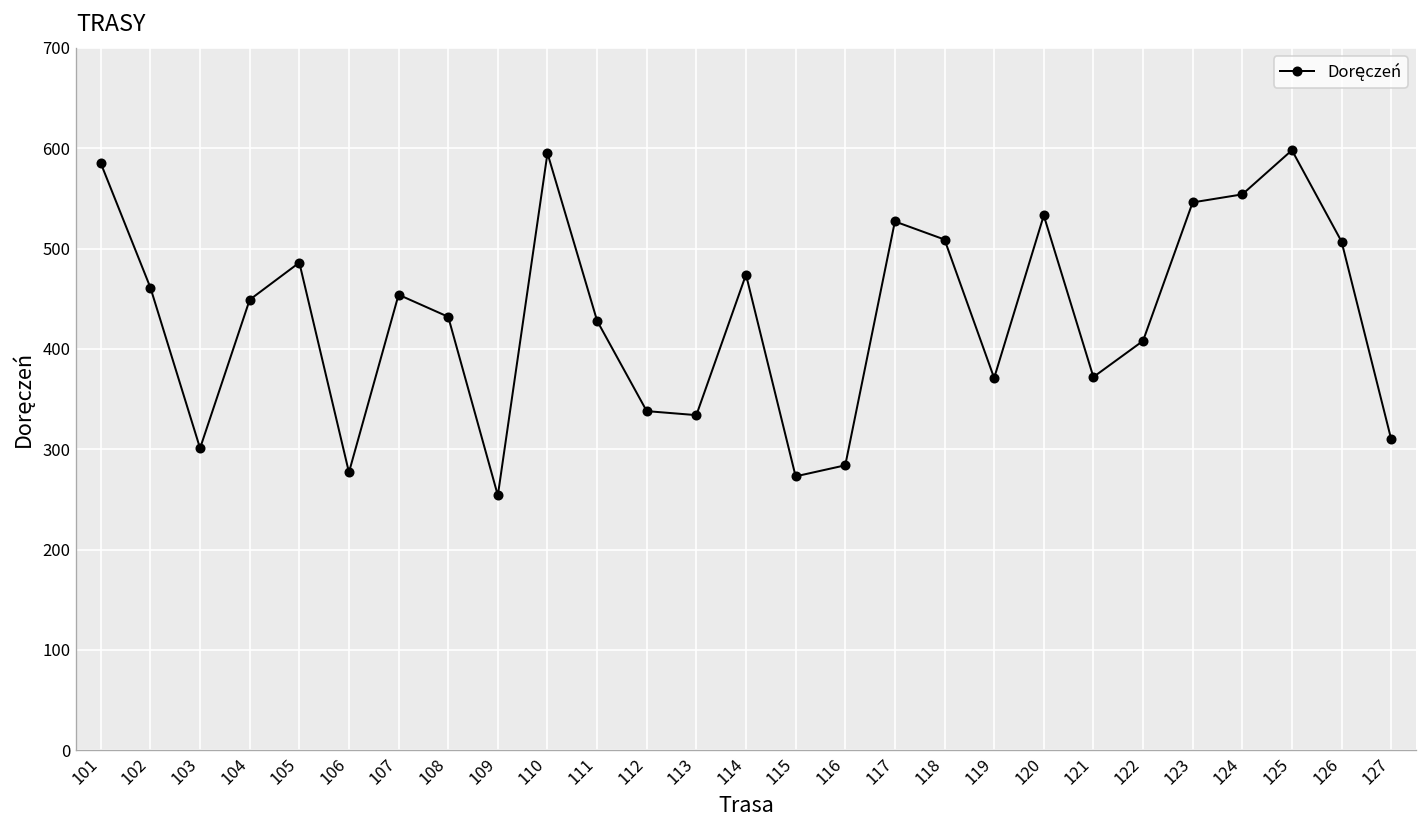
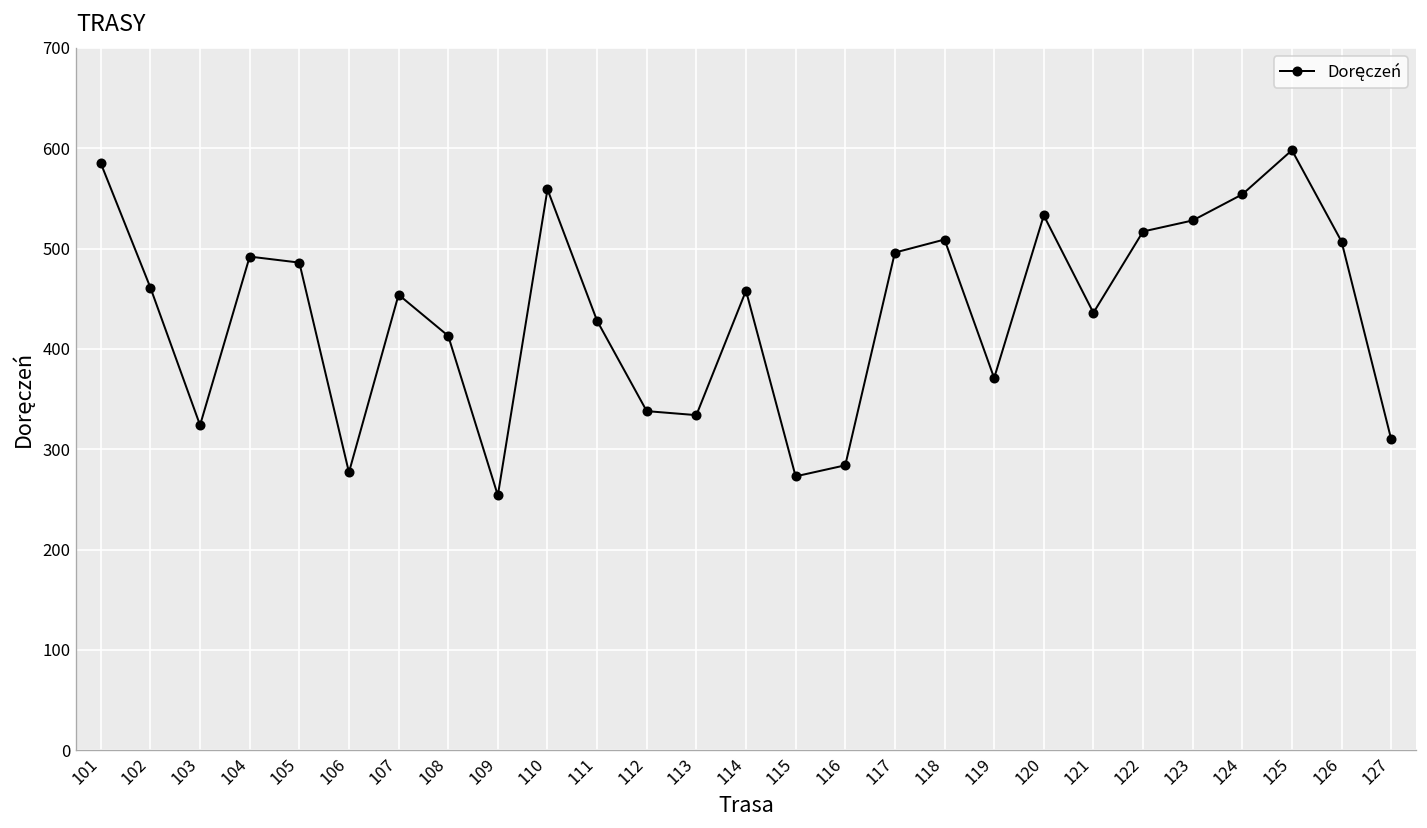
103: 300 -> 320
104: 450 -> 490
108: 430 -> 410
110: 600 -> 560
114: 470 -> 460
117: 530 -> 500
121: 370 -> 440
122: 410 -> 520
123: 550 -> 530
